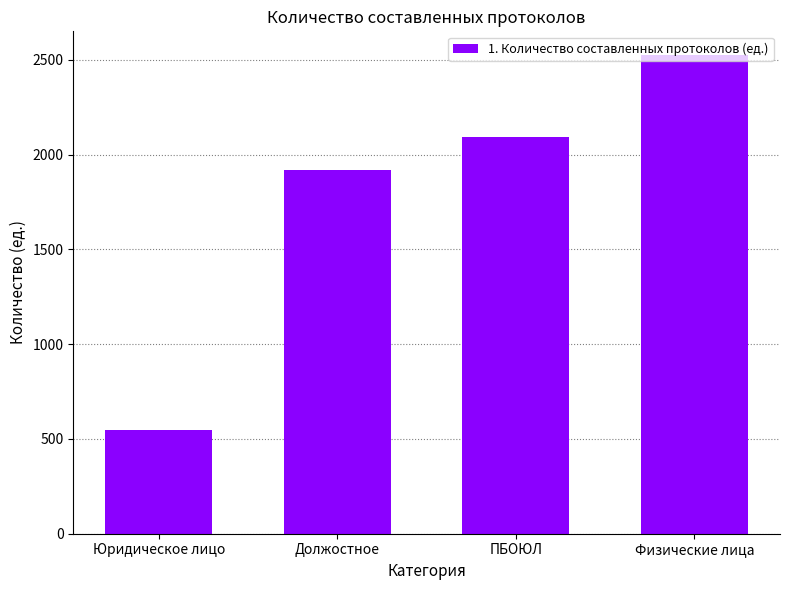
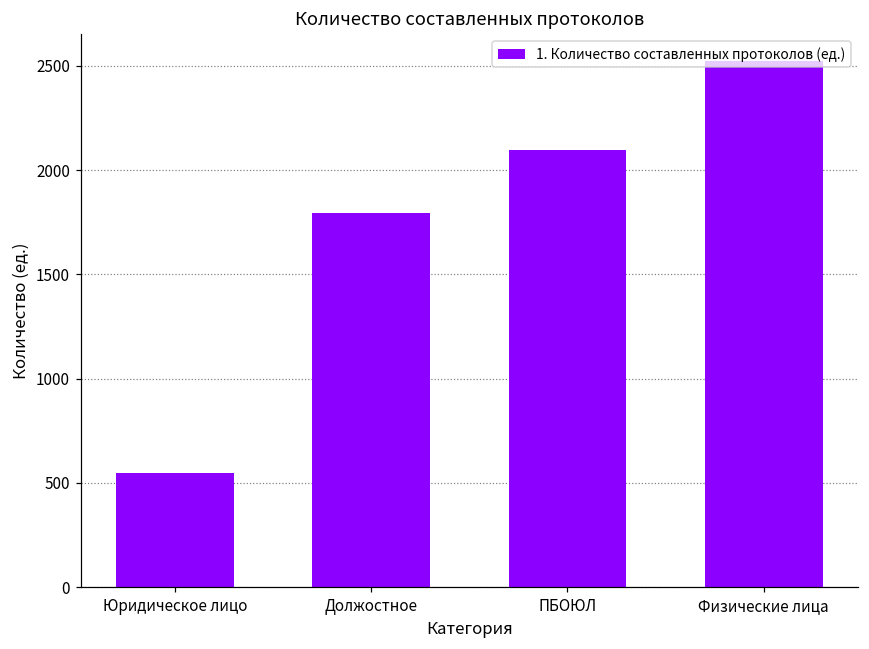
Должостное: 1920 -> 1800
